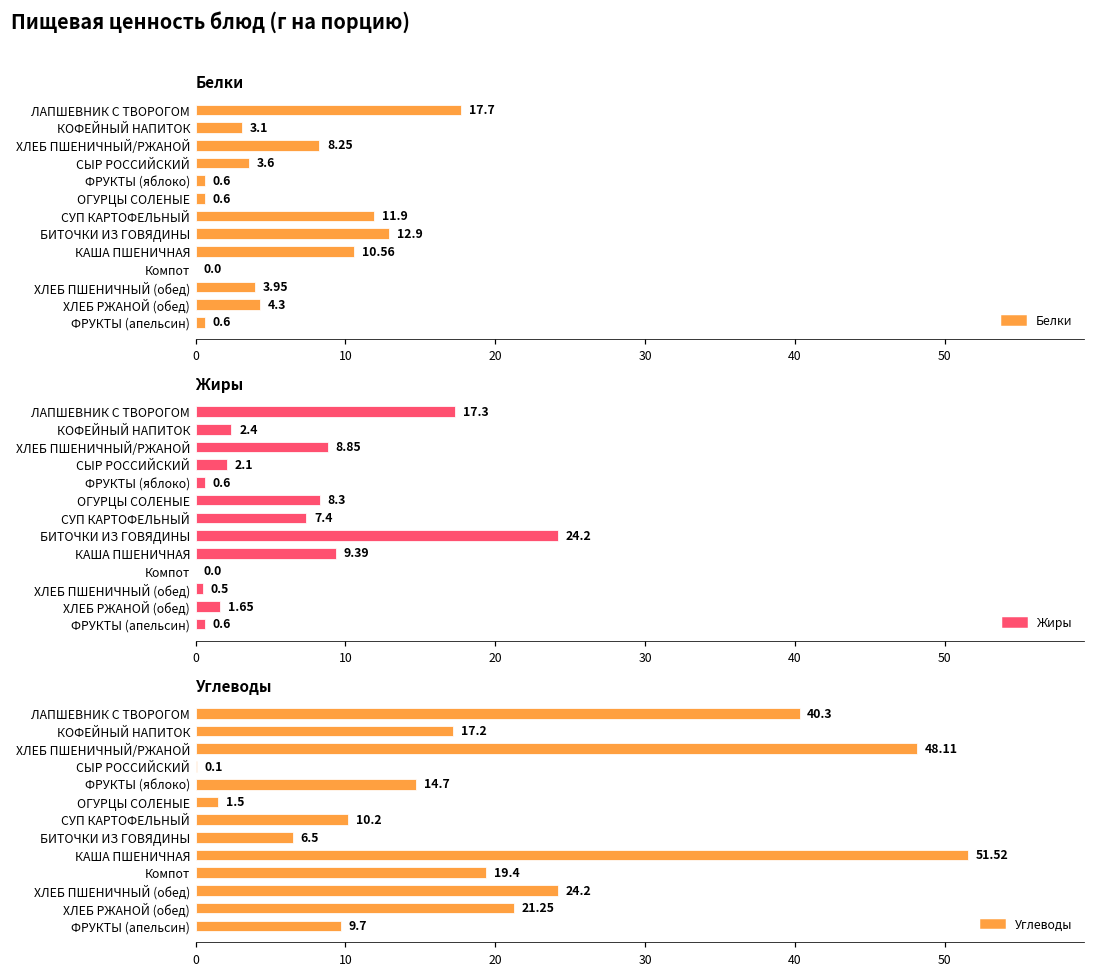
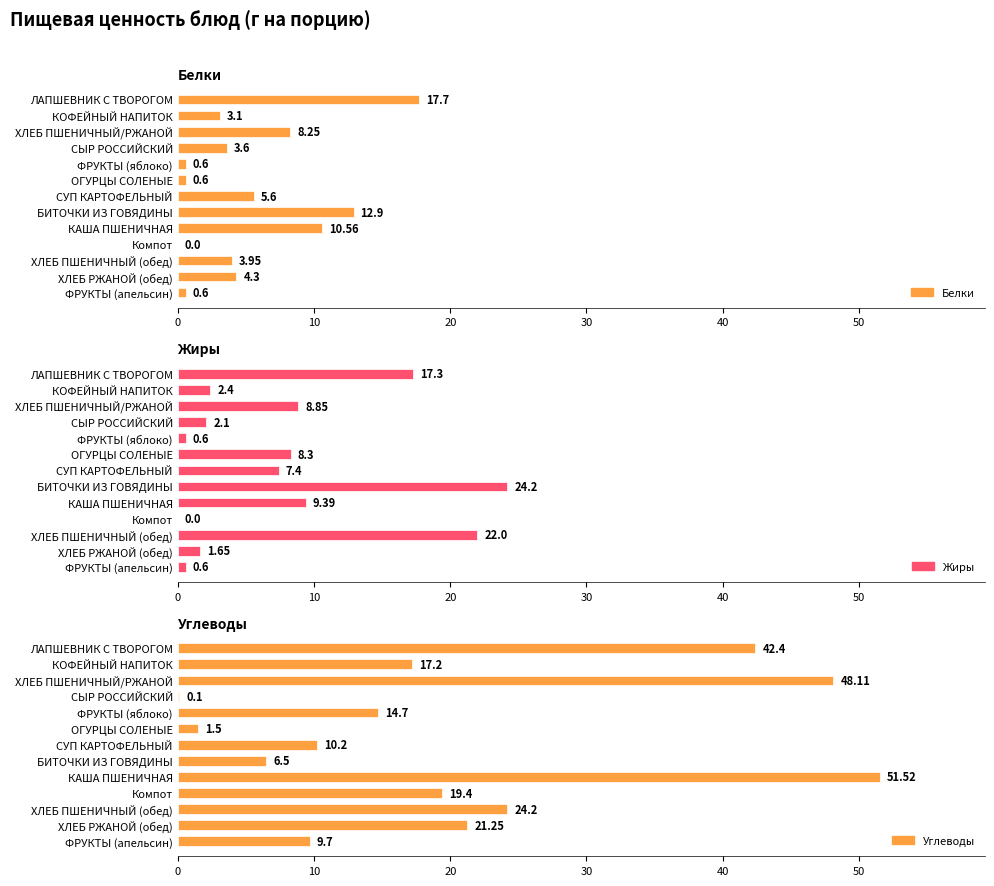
Белки, СУП КАРТОФЕЛЬНЫЙ: 11.9 -> 5.6
Жиры, ХЛЕБ ПШЕНИЧНЫЙ (обед): 0.5 -> 22.0
Углеводы, ЛАПШЕВНИК С ТВОРОГОМ: 40.3 -> 42.4
